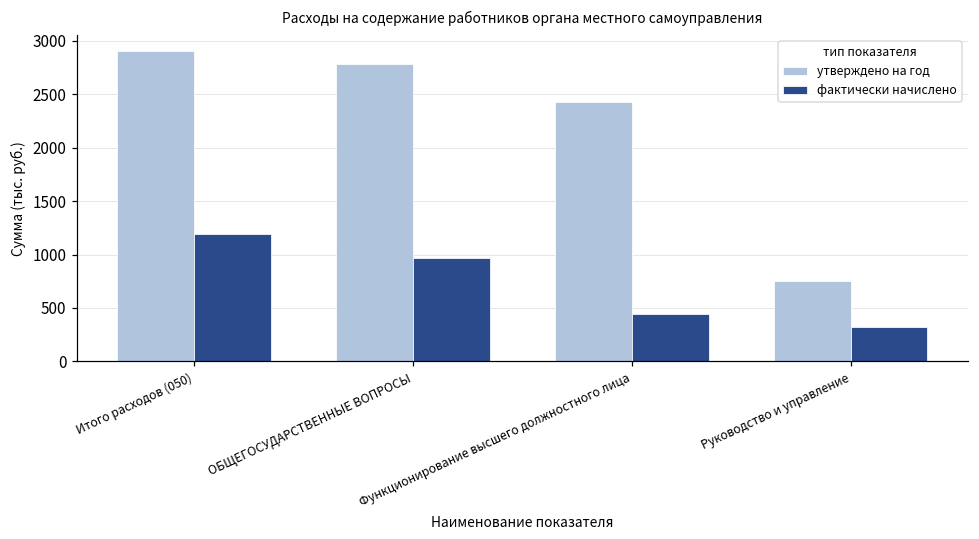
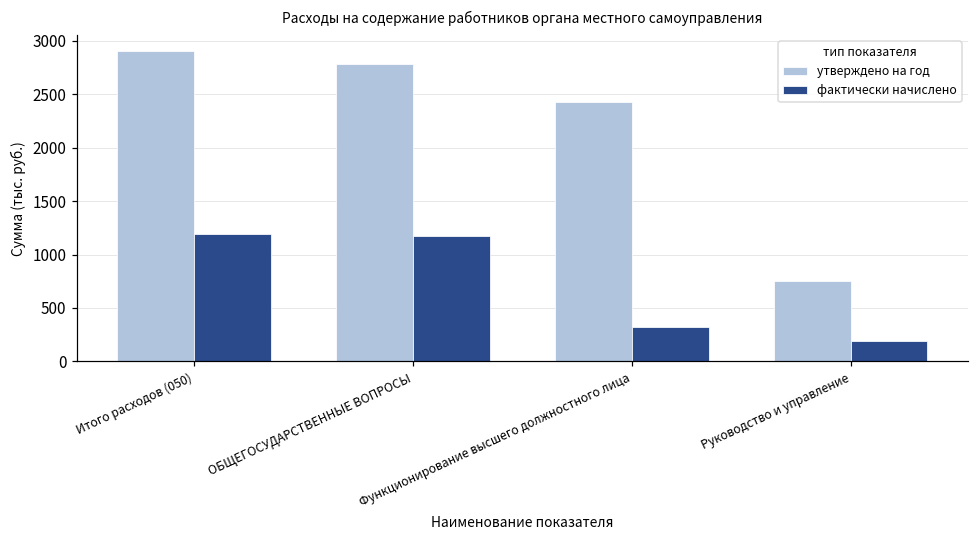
фактически начислено, ОБЩЕГОСУДАРСТВЕННЫЕ ВОПРОСЫ: 1000 -> 1200
фактически начислено, Функционирование высшего должностного лица: 400 -> 300
фактически начислено, Руководство и управление: 300 -> 200
